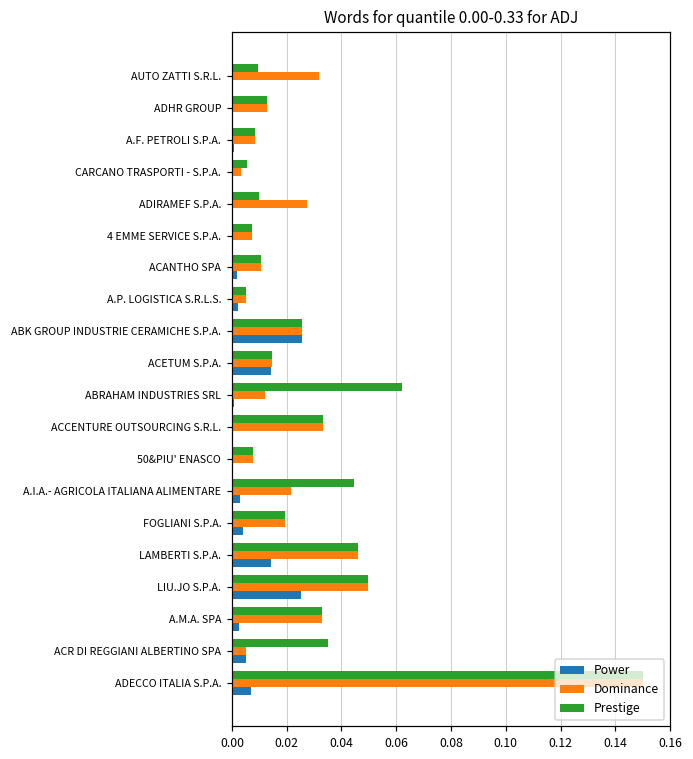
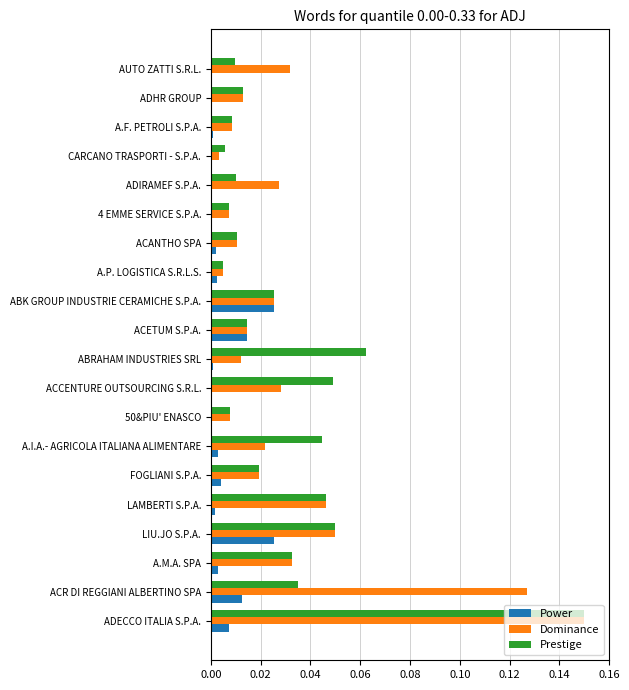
Prestige, ACCENTURE OUTSOURCING S.R.L.: 0.033 -> 0.049
Dominance, ACCENTURE OUTSOURCING S.R.L.: 0.033 -> 0.028
Power, LAMBERTI S.P.A.: 0.014 -> 0.002
Dominance, ACR DI REGGIANI ALBERTINO SPA: 0.005 -> 0.127
Power, ACR DI REGGIANI ALBERTINO SPA: 0.005 -> 0.012
